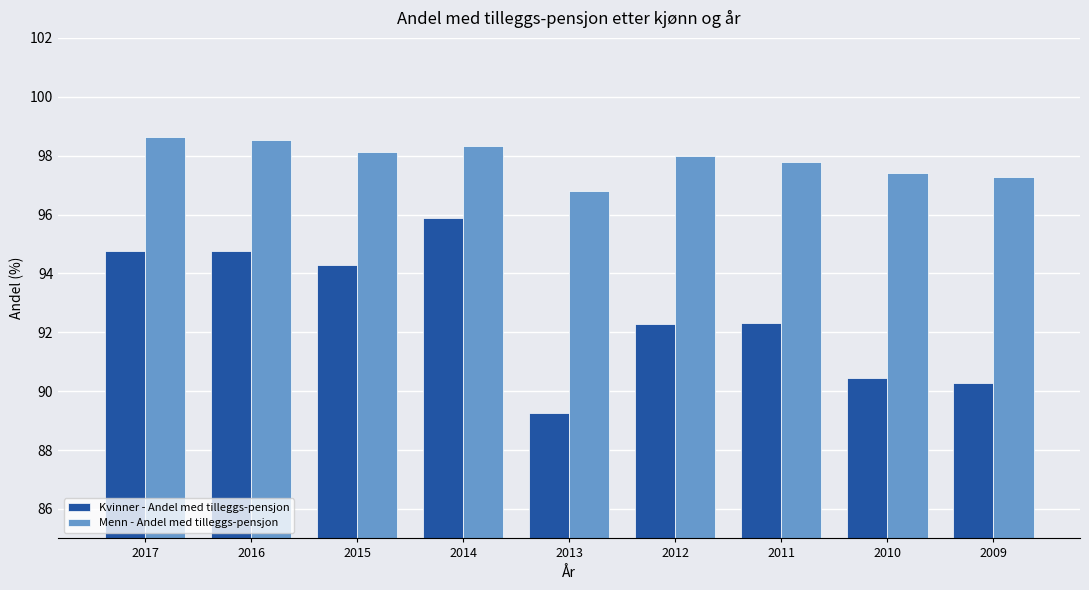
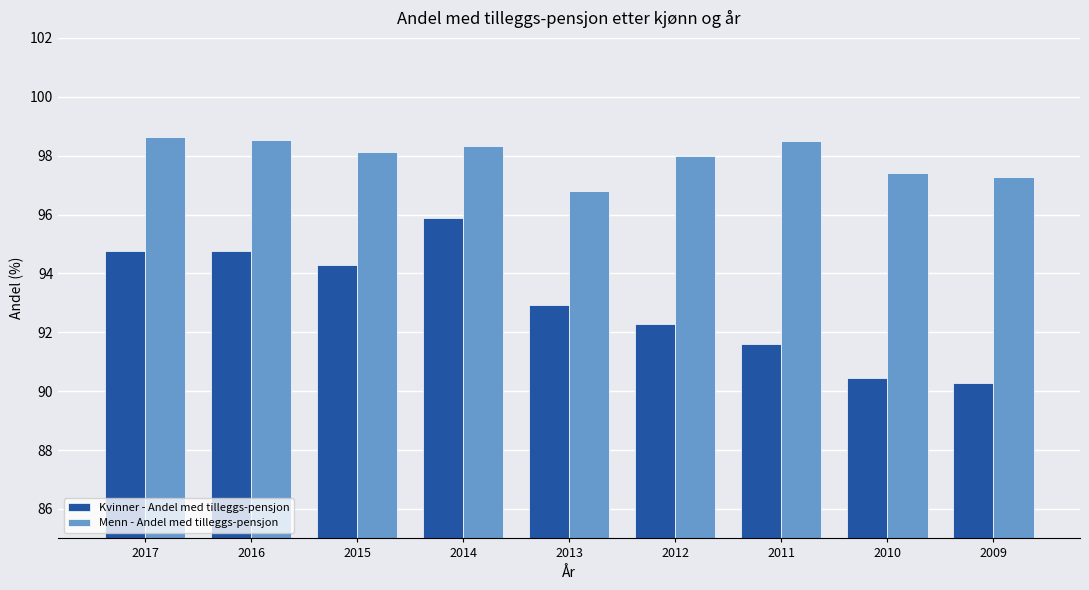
Kvinner - Andel med tilleggs-pensjon, 2013: 89.2 -> 92.9
Kvinner - Andel med tilleggs-pensjon, 2011: 92.3 -> 91.6
Menn - Andel med tilleggs-pensjon, 2011: 97.8 -> 98.5
